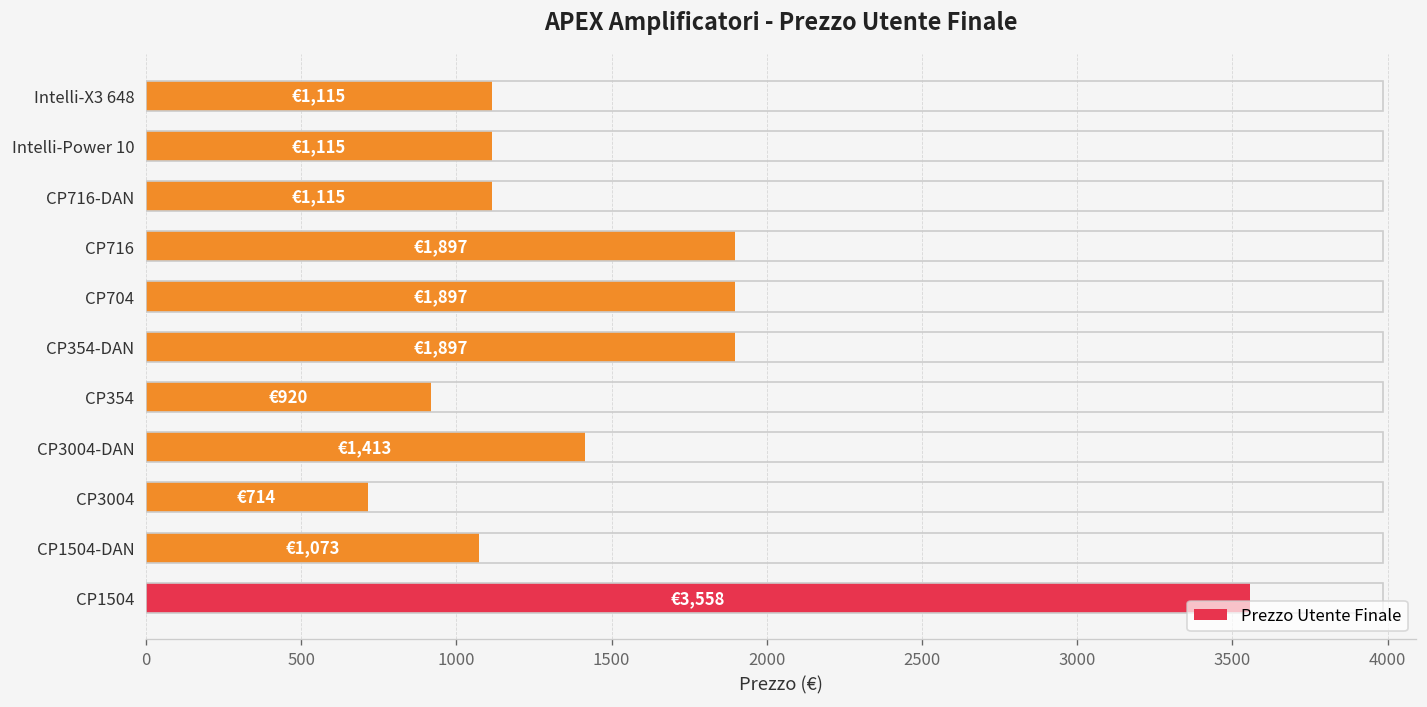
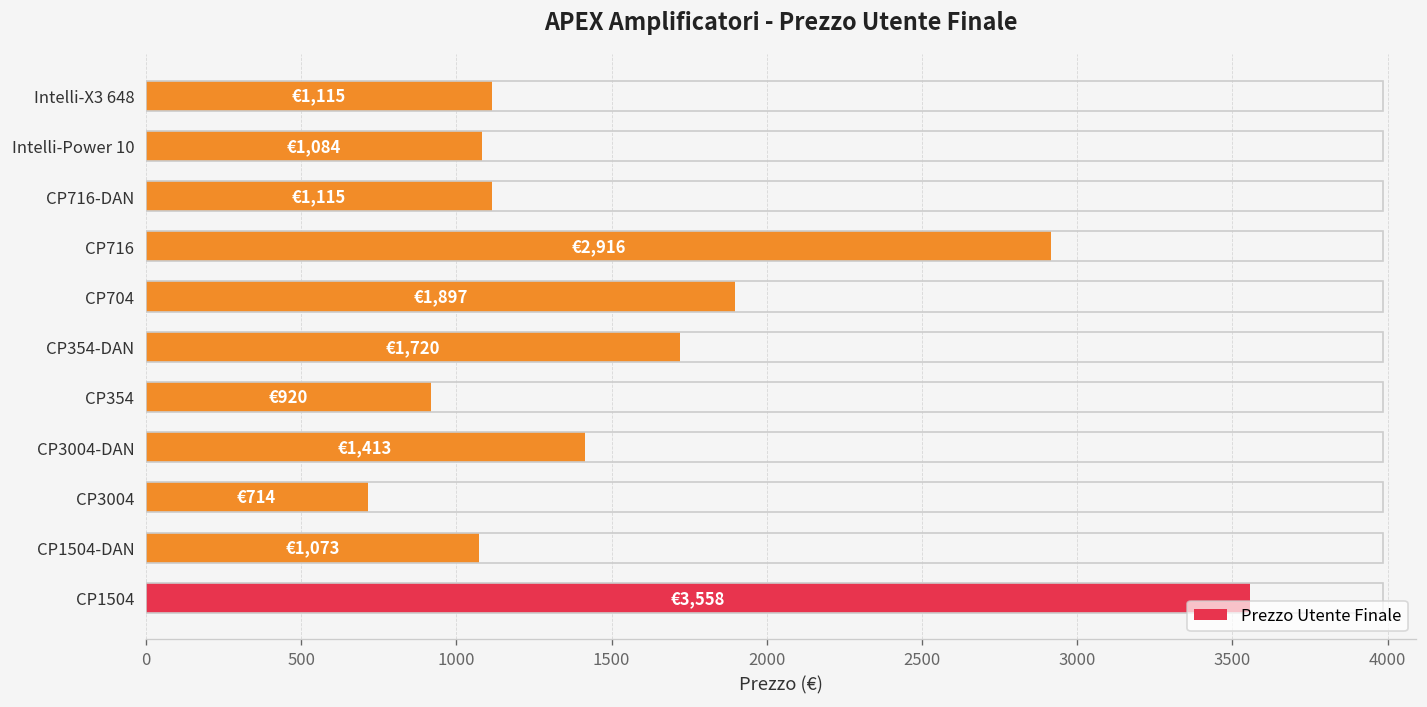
Intelli-Power 10: €1,115 -> €1,084
CP716: €1,897 -> €2,916
CP354-DAN: €1,897 -> €1,720
